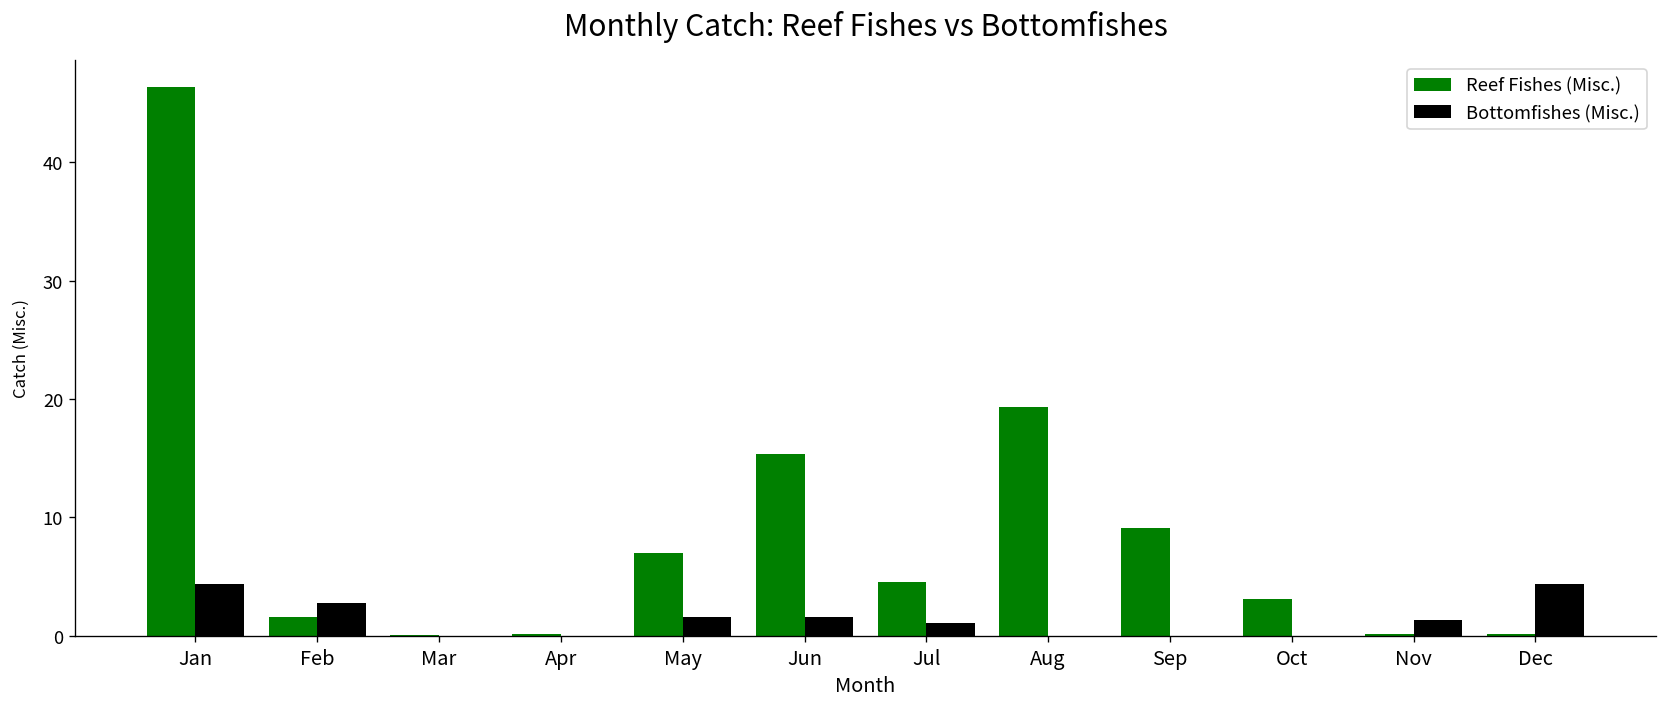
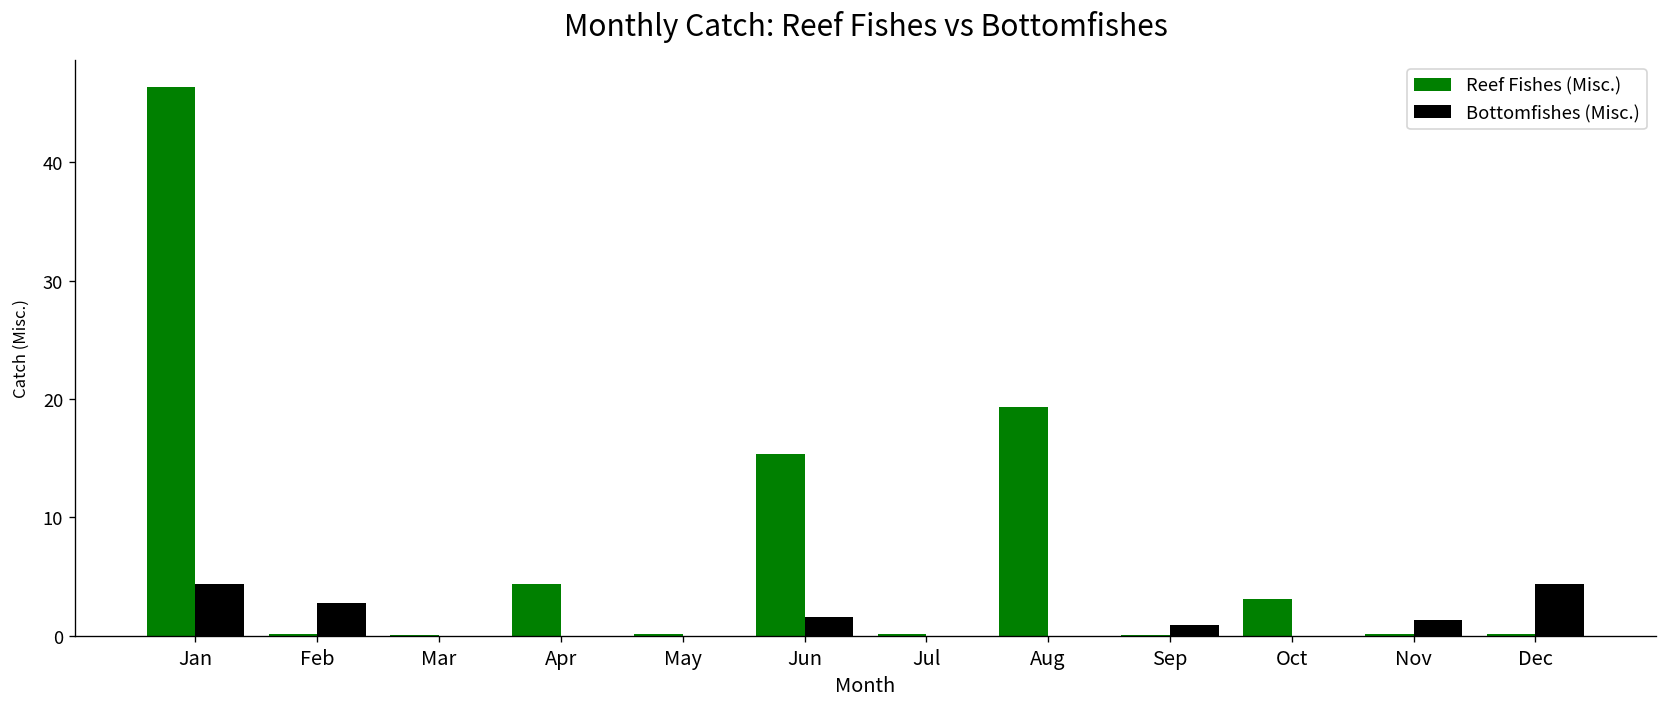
Reef Fishes (Misc.), Feb: 2 -> 0
Reef Fishes (Misc.), Apr: 0 -> 4
Reef Fishes (Misc.), May: 7 -> 0
Bottomfishes (Misc.), May: 2 -> 0
Reef Fishes (Misc.), Jul: 5 -> 0
Bottomfishes (Misc.), Jul: 1 -> 0
Reef Fishes (Misc.), Sep: 9 -> 0
Bottomfishes (Misc.), Sep: 0 -> 1
